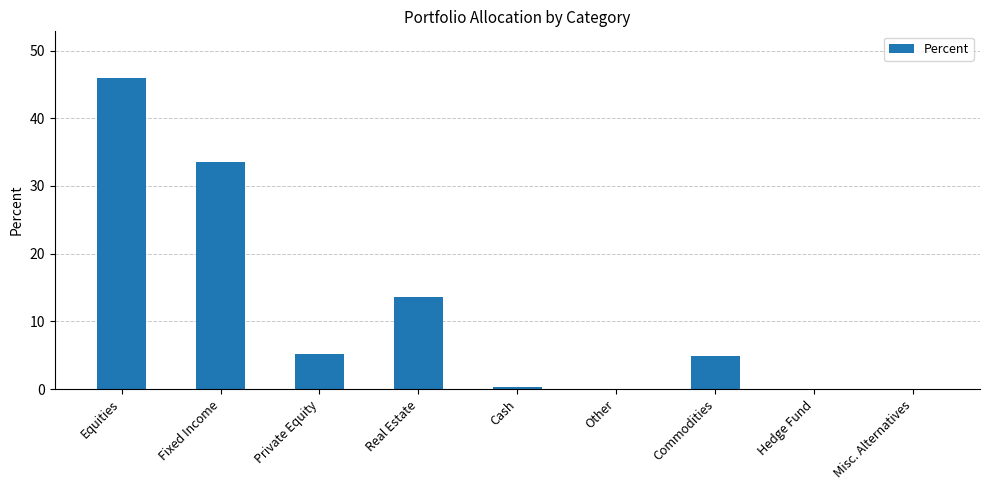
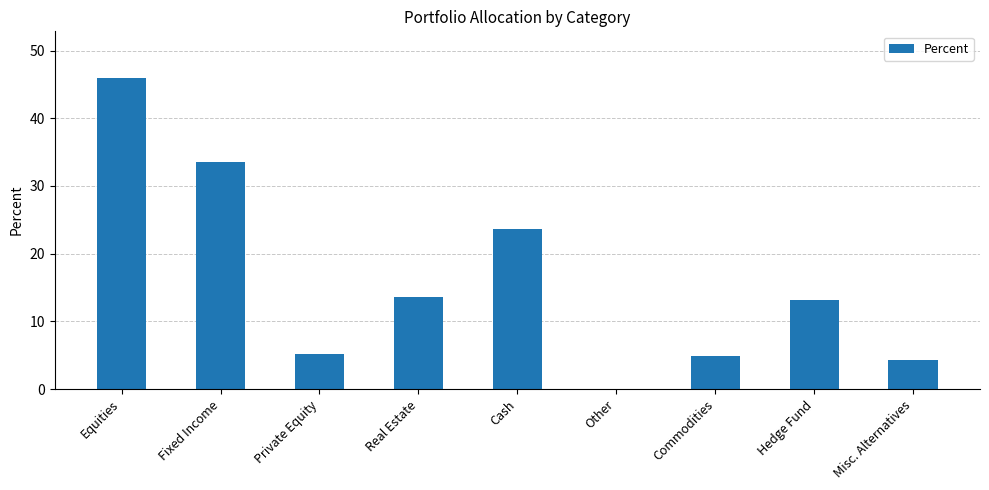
Cash: 0 -> 24
Hedge Fund: 0 -> 13
Misc. Alternatives: 0 -> 4
